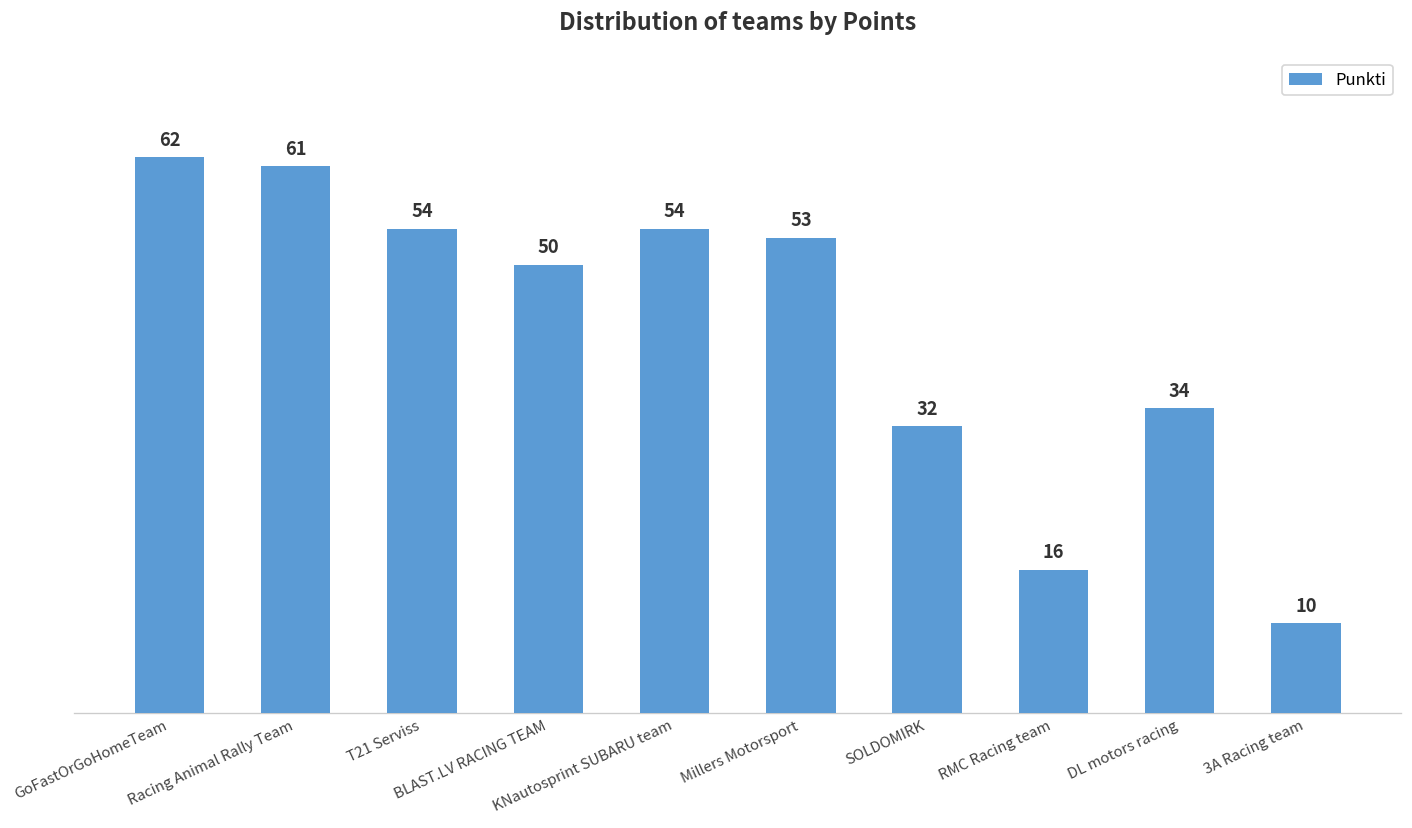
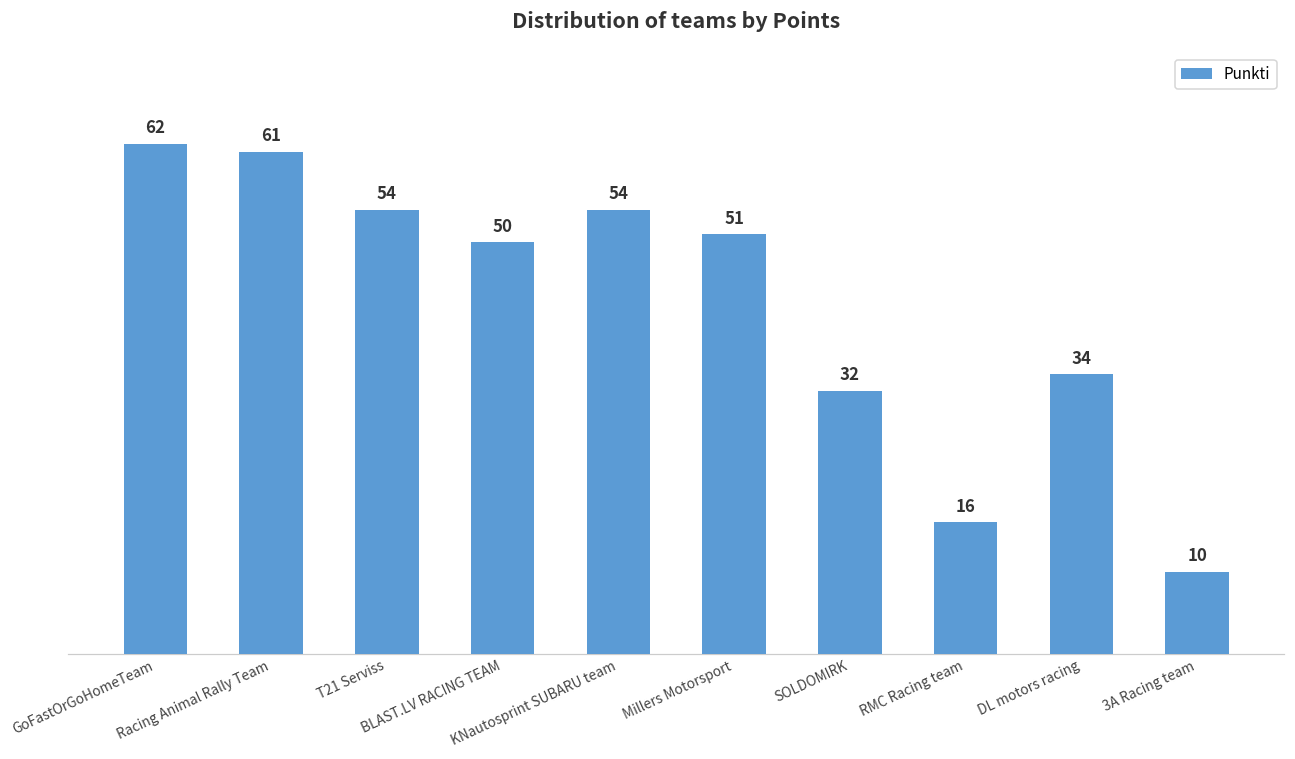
Millers Motorsport: 53 -> 51
